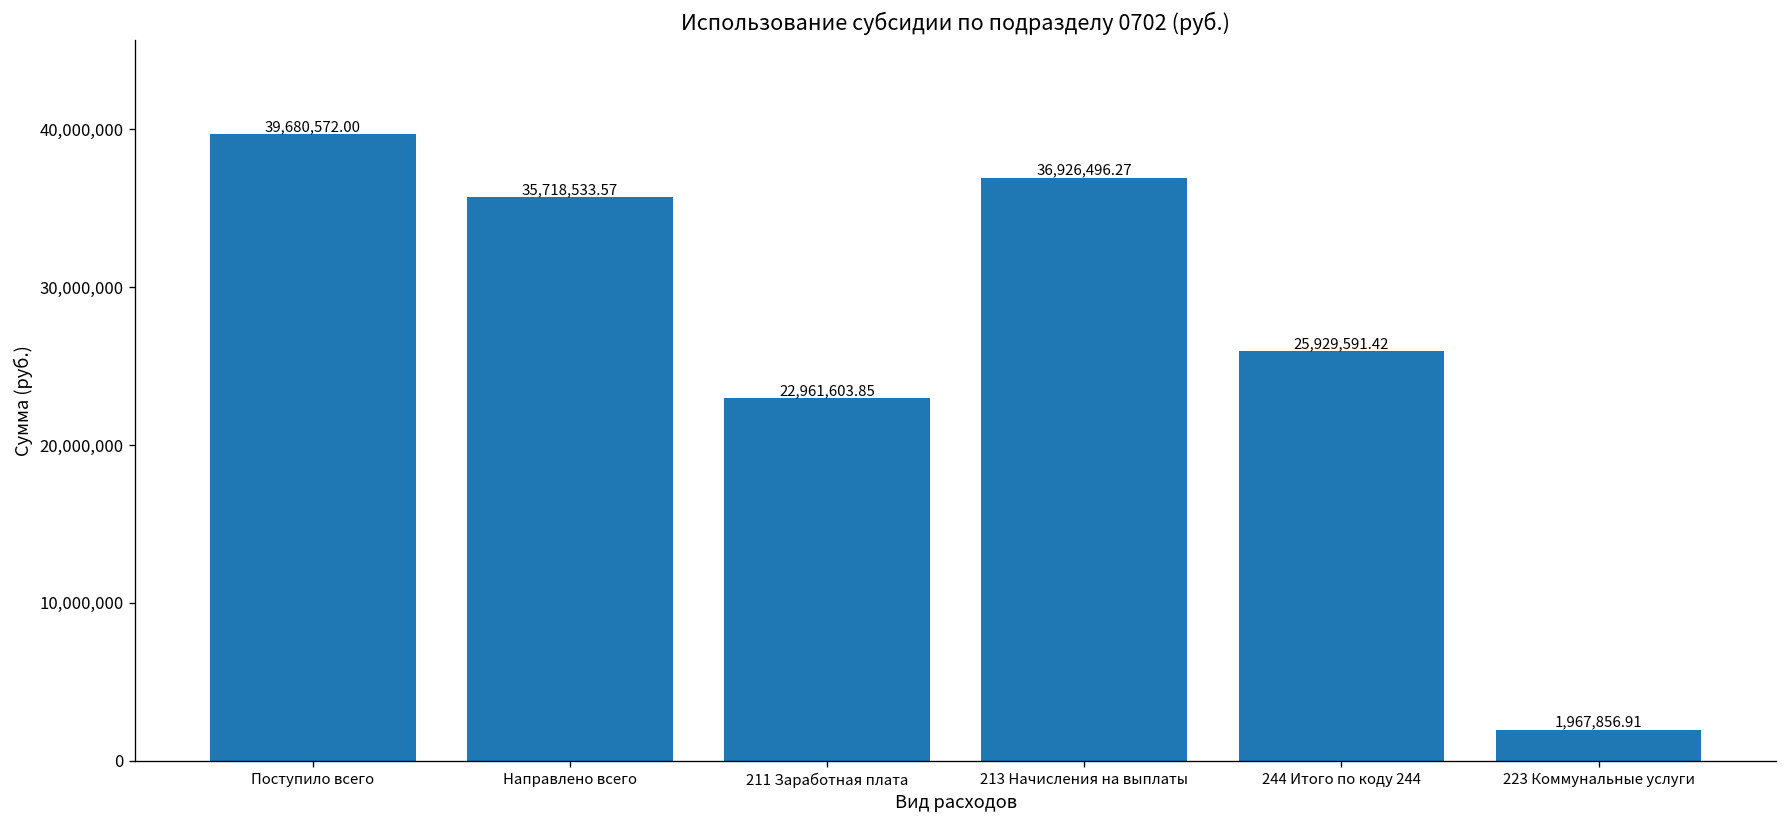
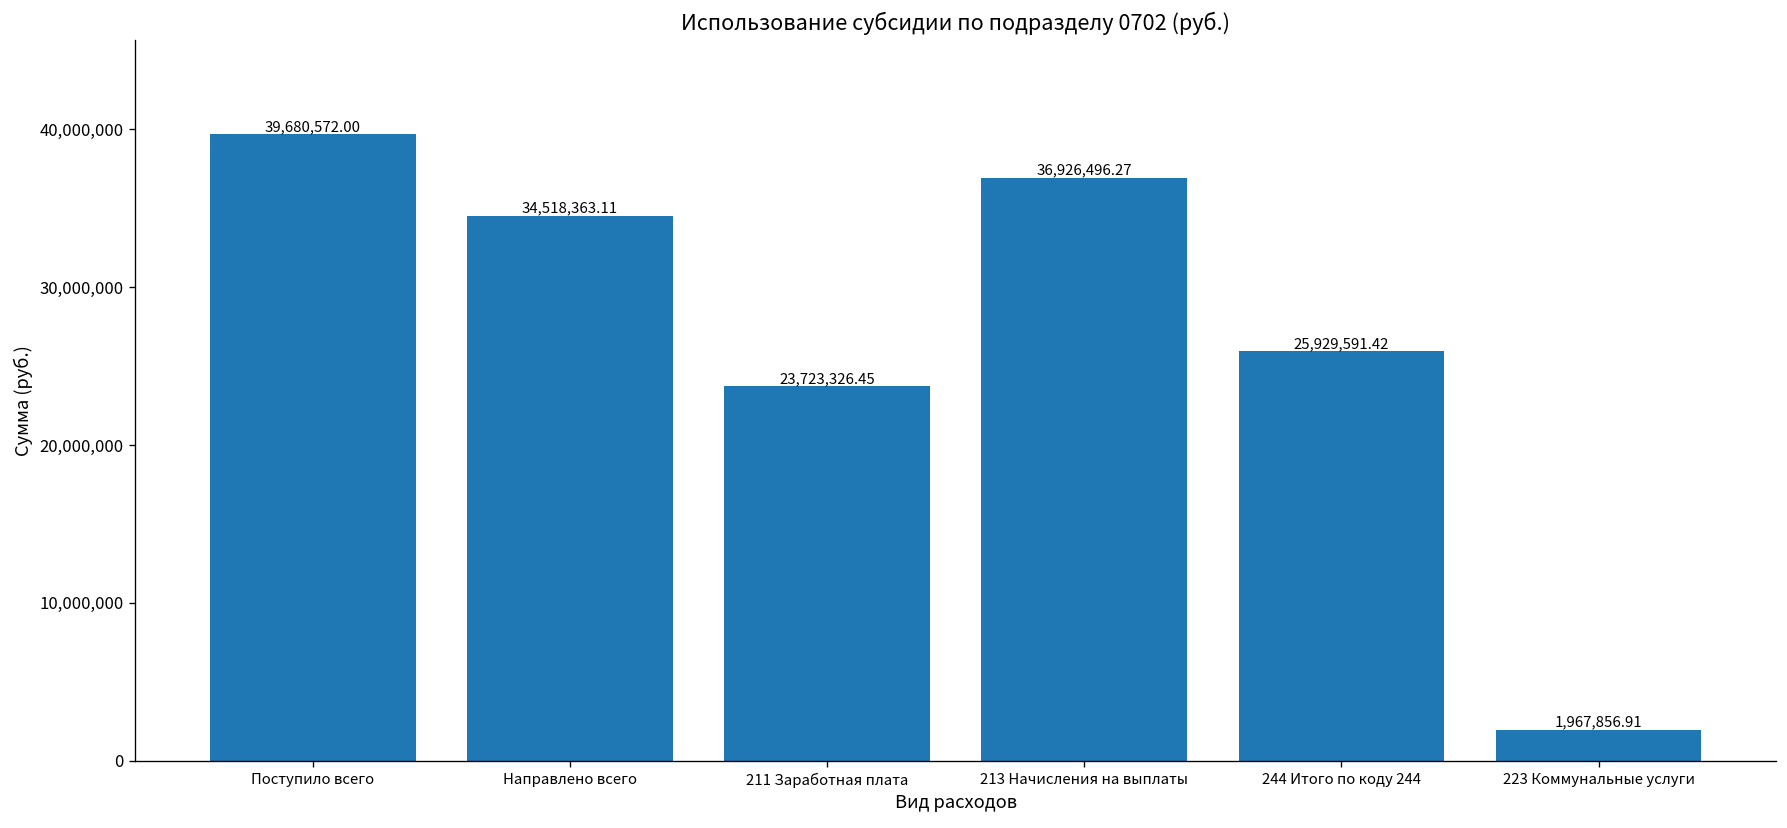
Направлено всего: 35,718,533.57 -> 34,518,363.11
211 Заработная плата: 22,961,603.85 -> 23,723,326.45
